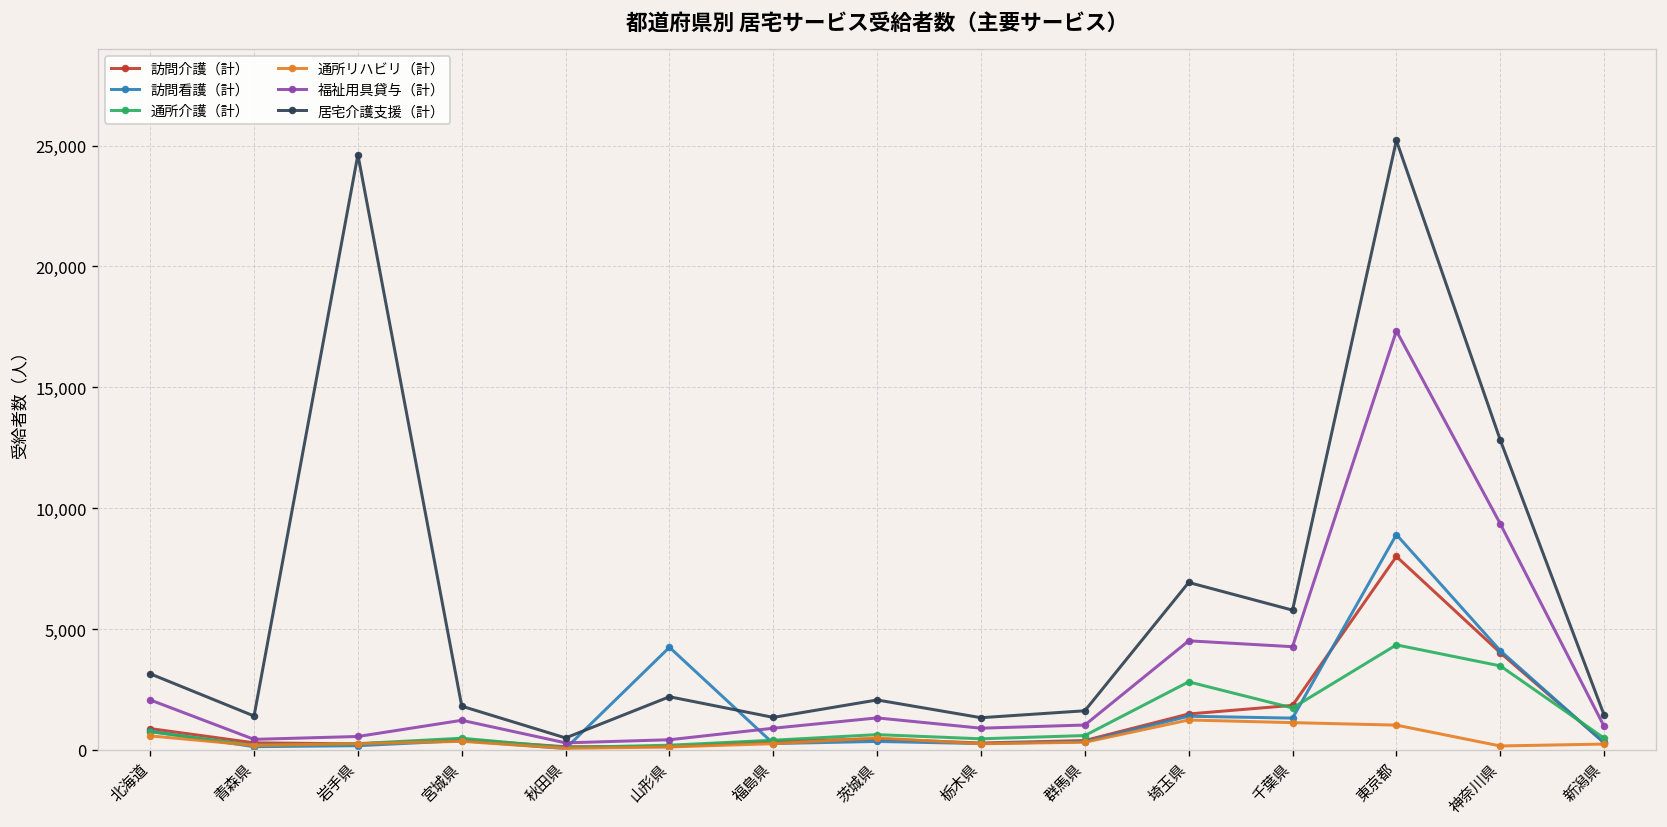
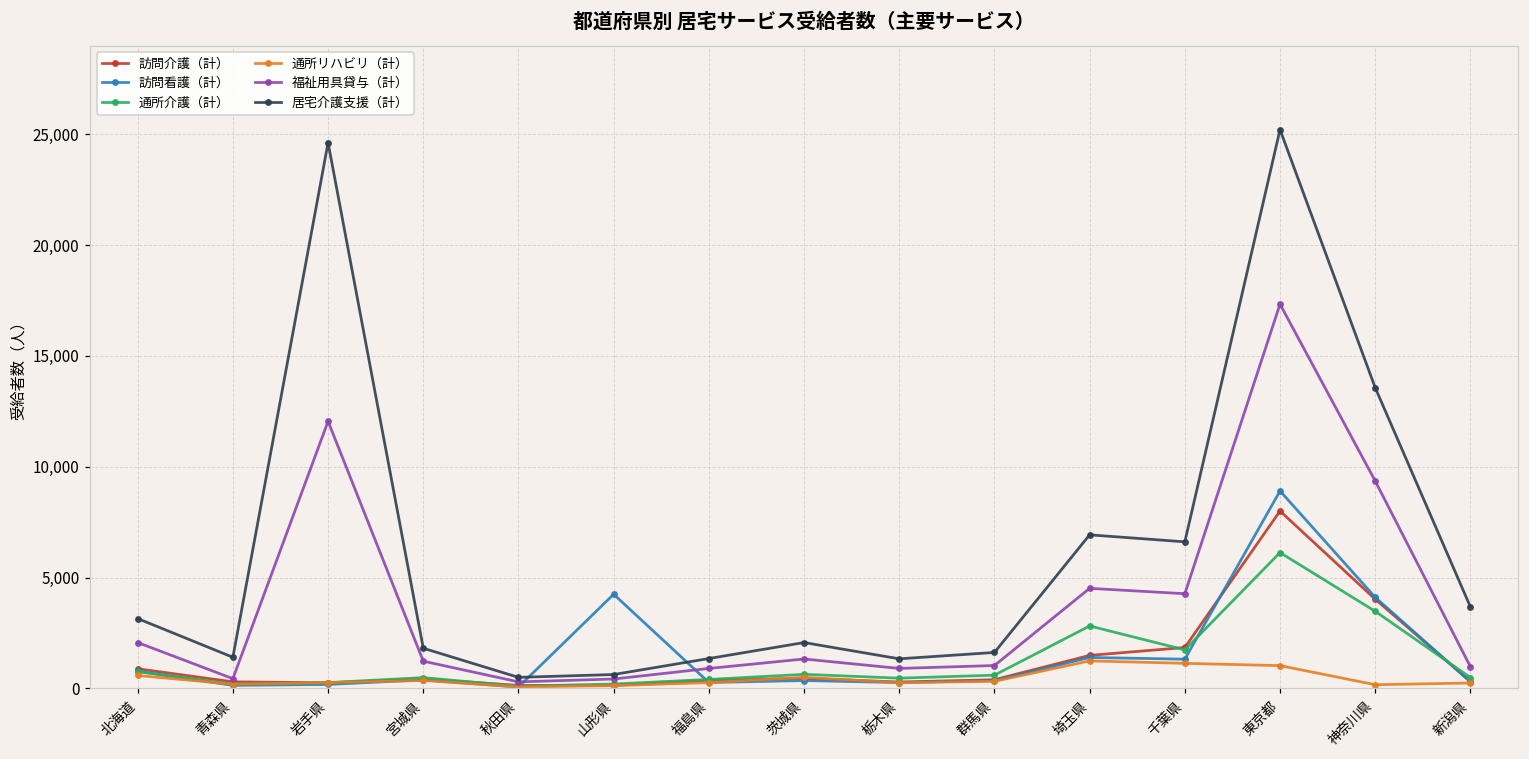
福祉用具貸与（計）, 岩手県: 600 -> 12,100
居宅介護支援（計）, 山形県: 2,200 -> 600
居宅介護支援（計）, 千葉県: 5,800 -> 6,600
通所介護（計）, 東京都: 4,300 -> 6,100
居宅介護支援（計）, 神奈川県: 12,800 -> 13,600
居宅介護支援（計）, 新潟県: 1,400 -> 3,700
